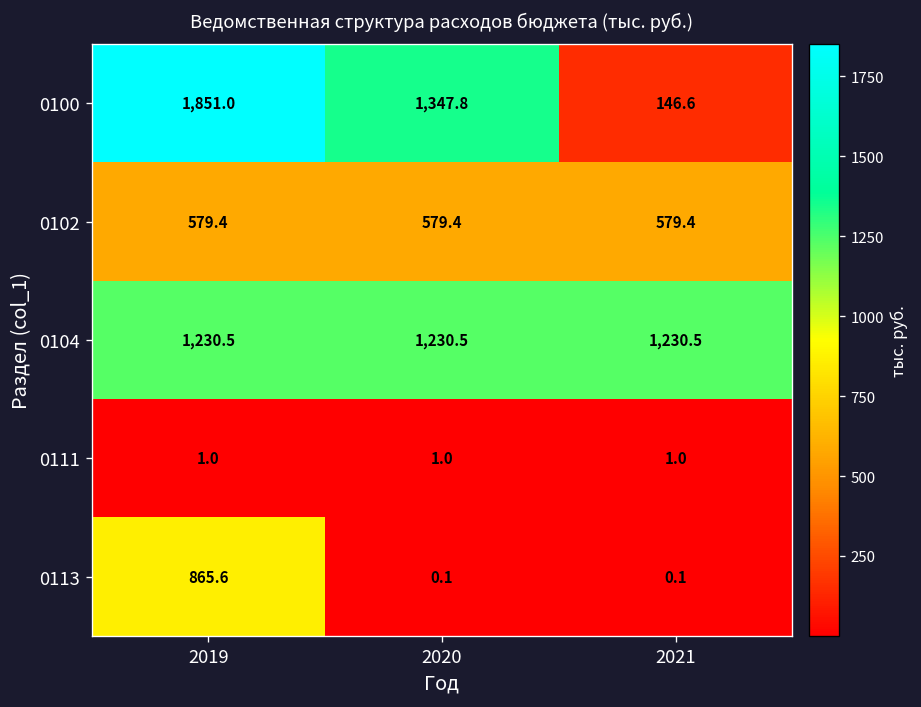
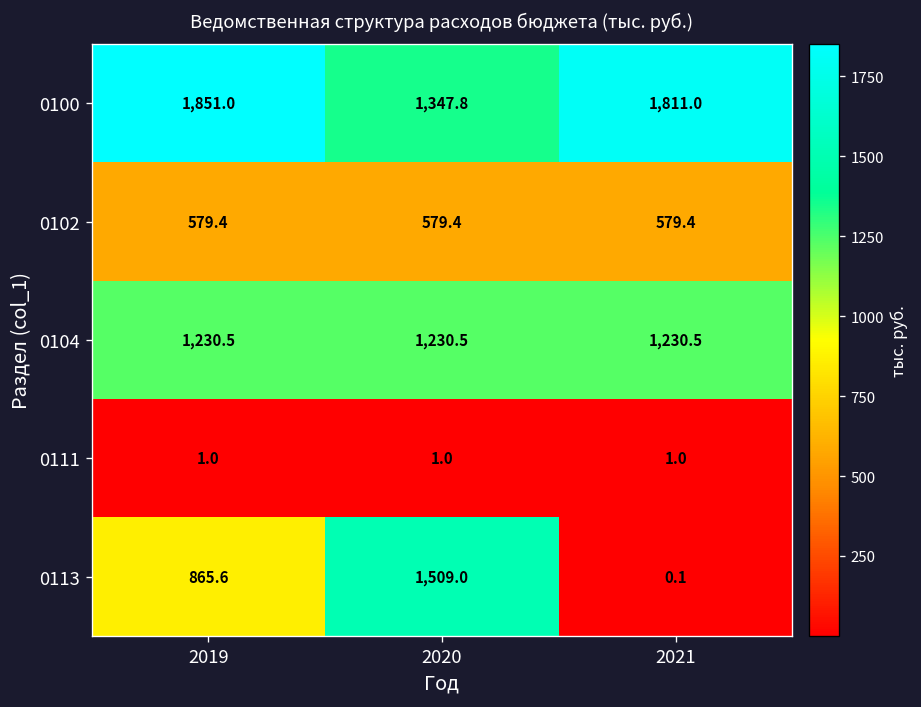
0100, 2021: 146.6 -> 1,811.0
0113, 2020: 0.1 -> 1,509.0
